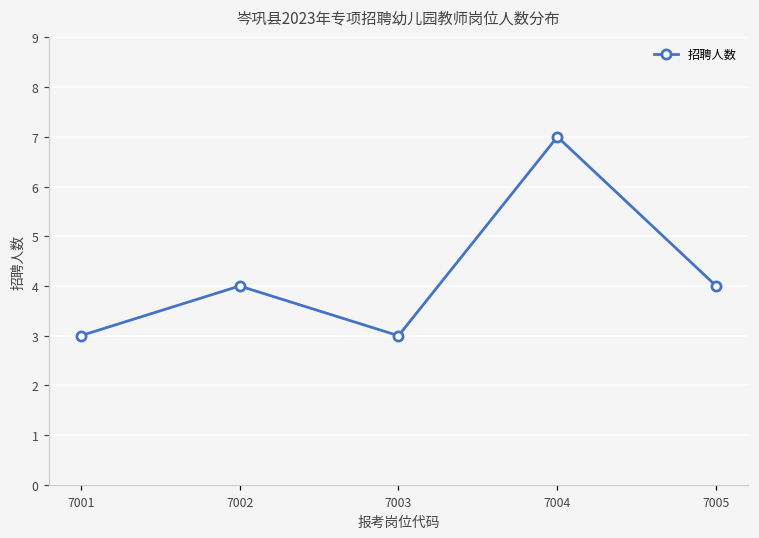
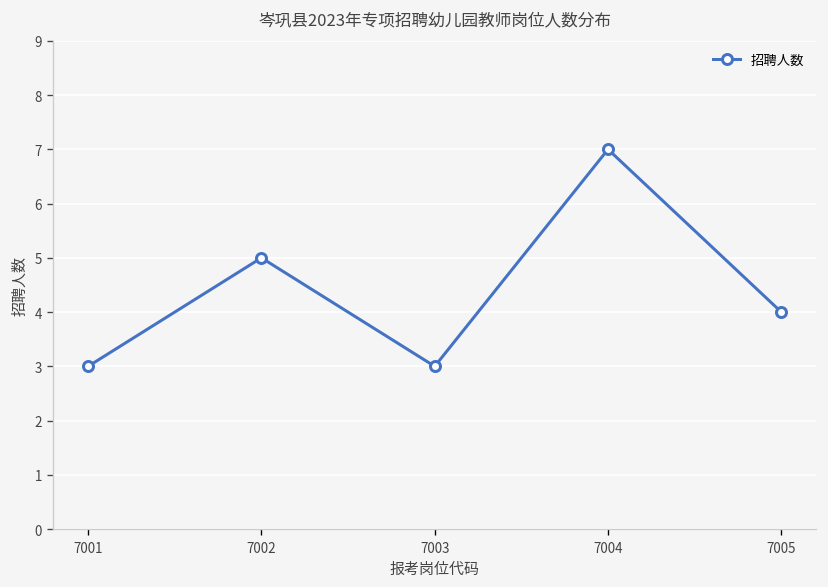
7002: 4 -> 5
